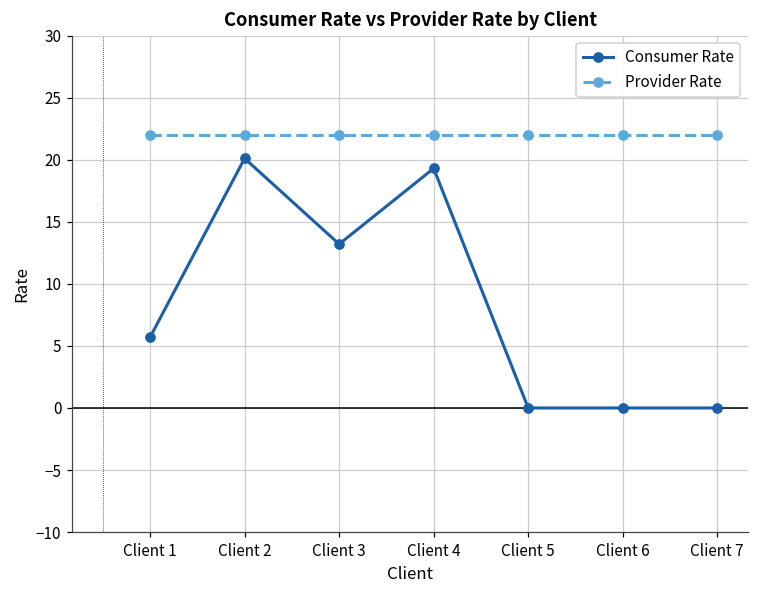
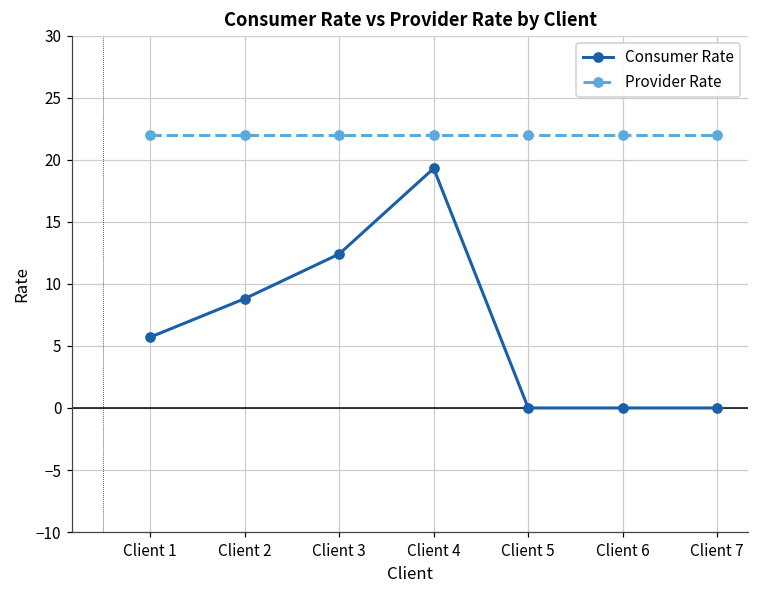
Consumer Rate, Client 2: 20.1 -> 8.8
Consumer Rate, Client 3: 13.2 -> 12.4
